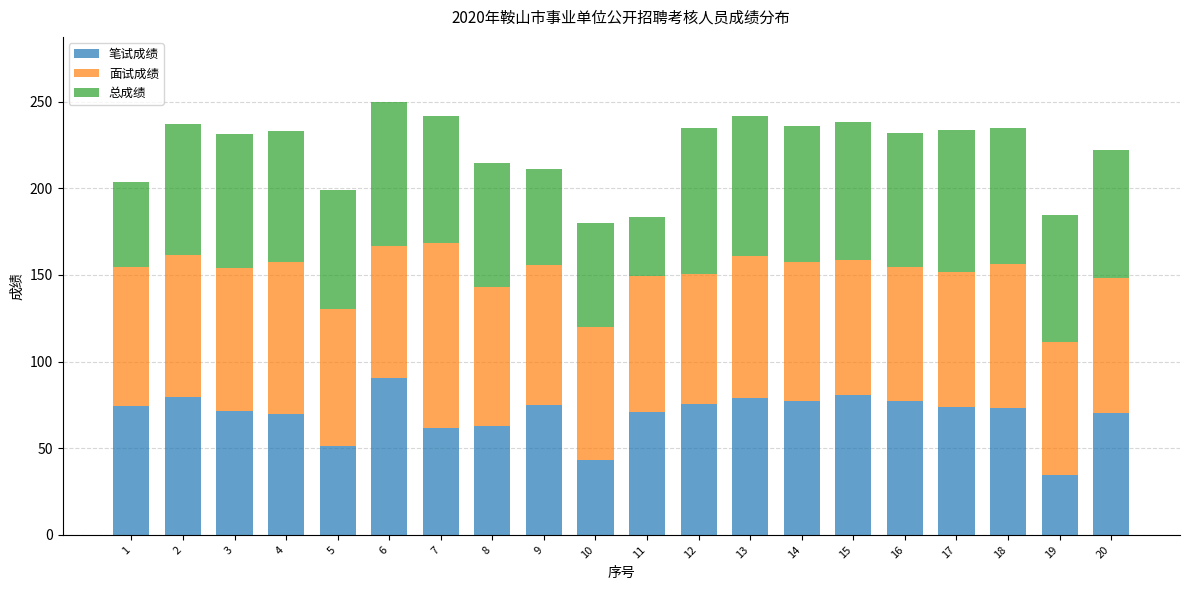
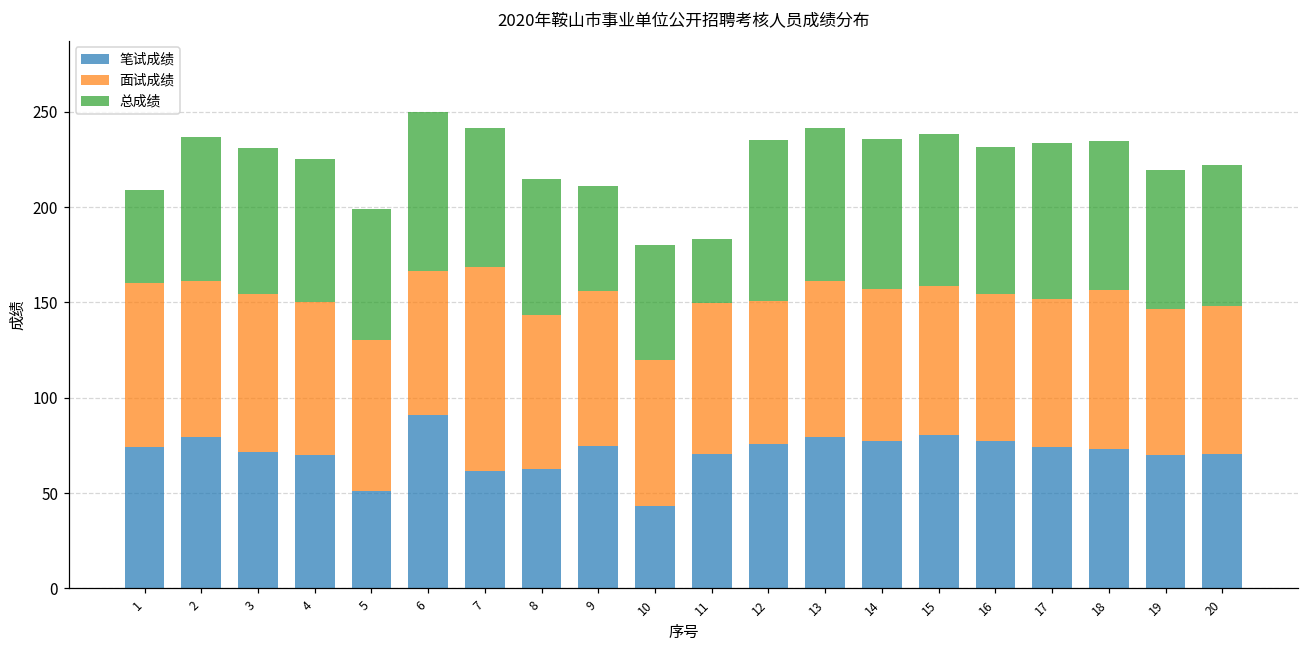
面试成绩, 1: 80 -> 86
面试成绩, 4: 88 -> 80
笔试成绩, 19: 35 -> 70
